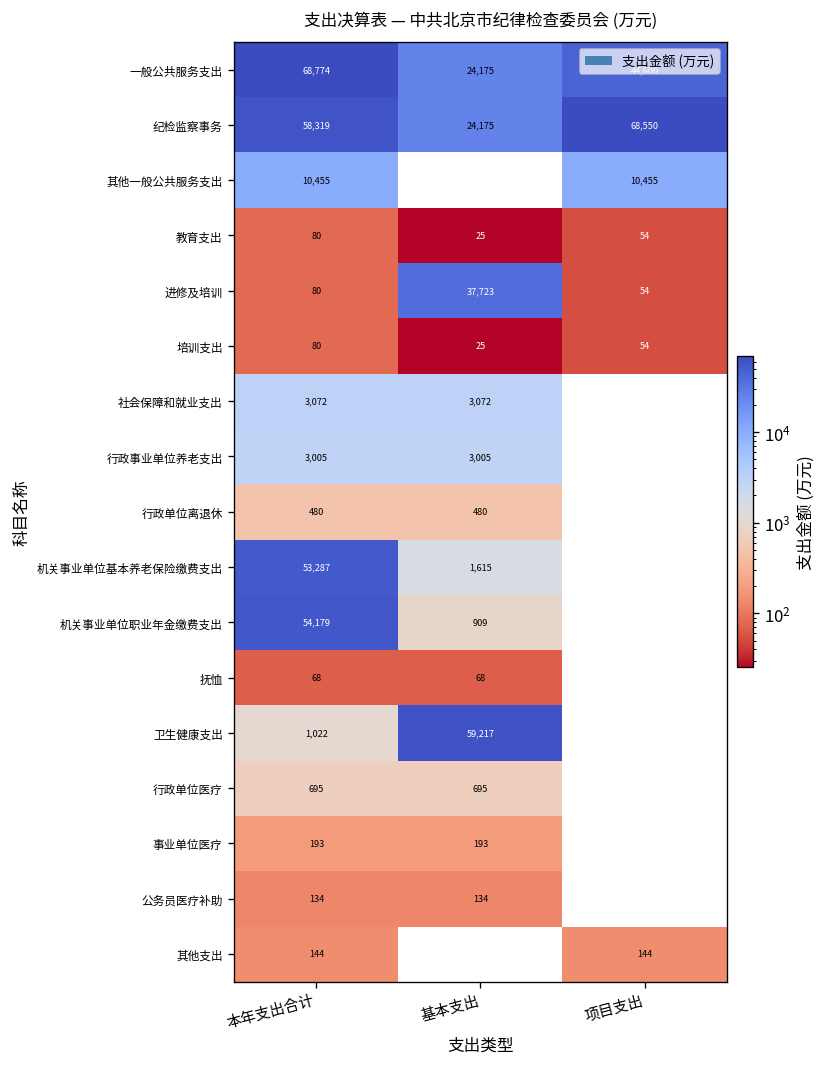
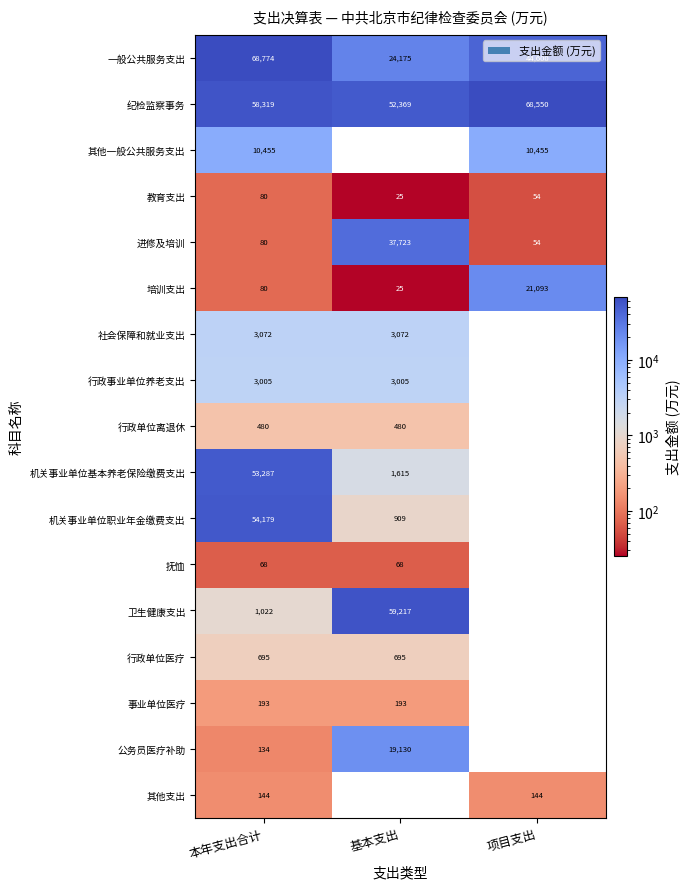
纪检监察事务, 基本支出: 24,175 -> 52,369
培训支出, 项目支出: 54 -> 21,093
公务员医疗补助, 基本支出: 134 -> 19,130
